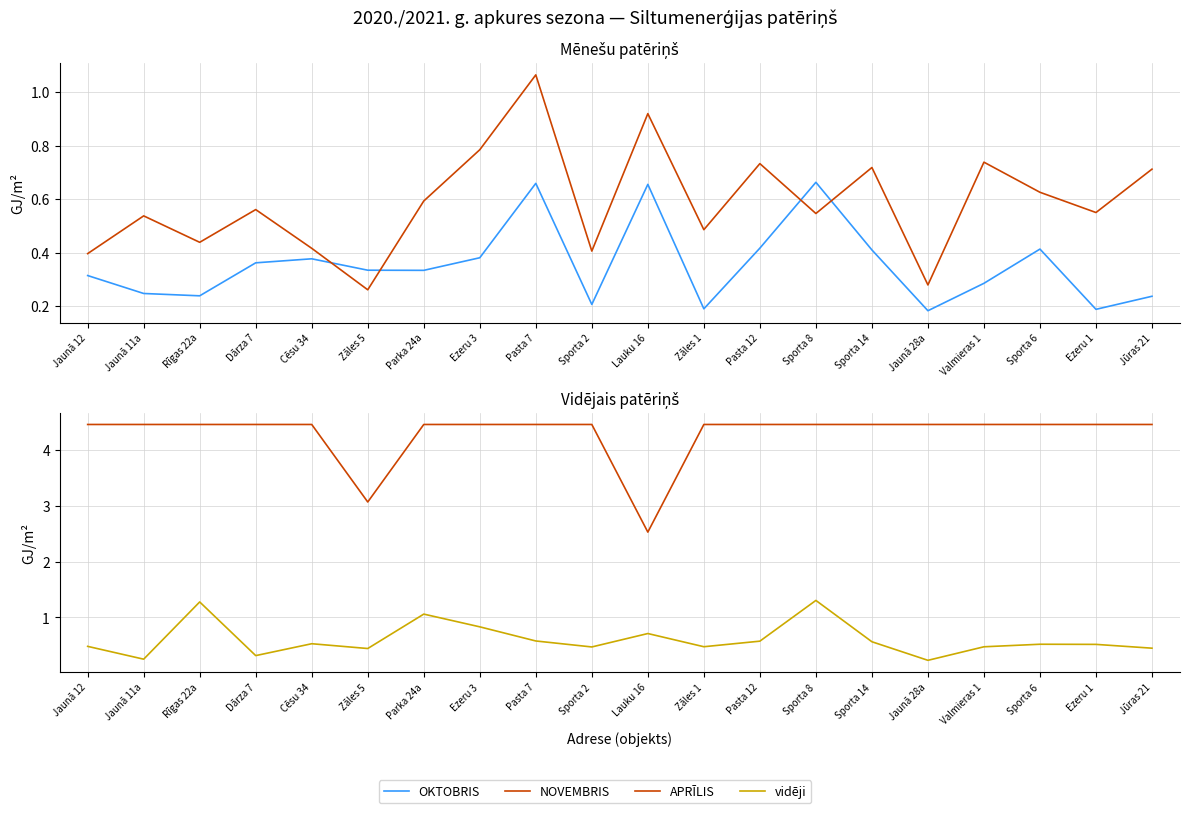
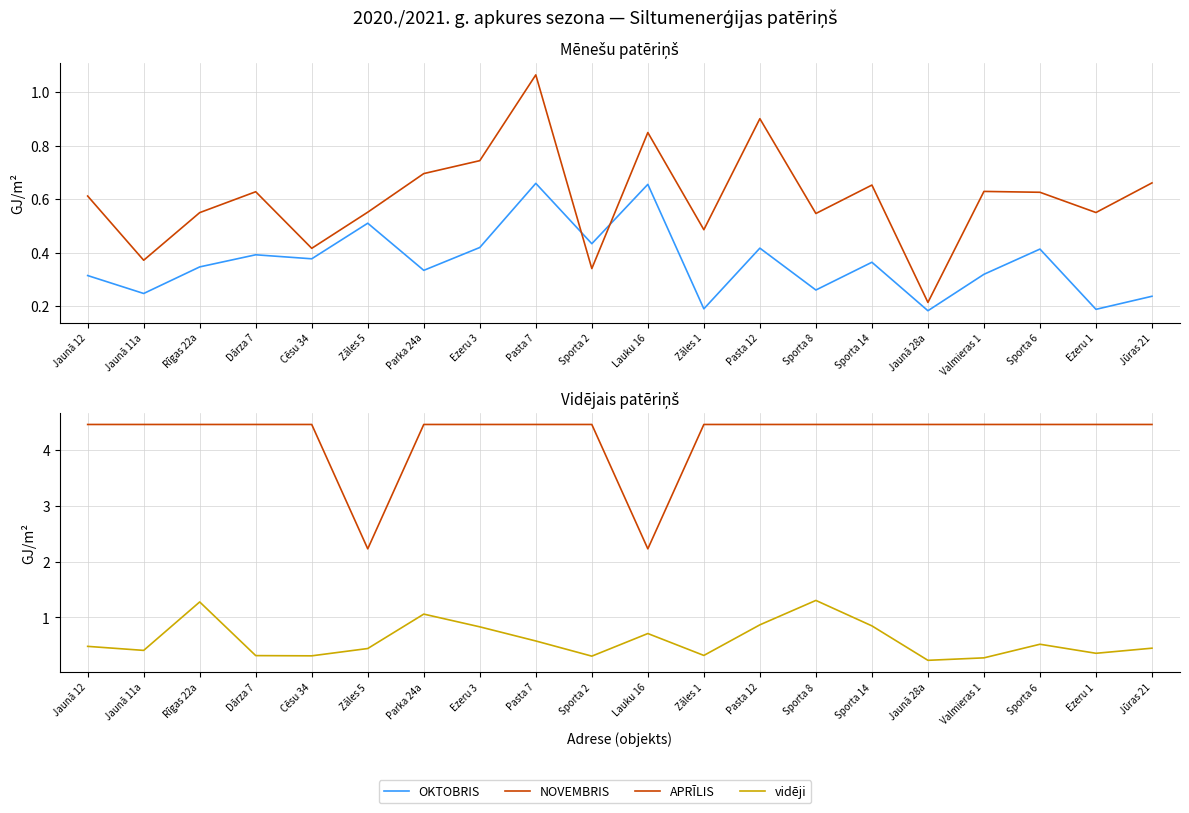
Mēnešu patēriņš, NOVEMBRIS, Jaunā 12: 0.40 -> 0.61
Mēnešu patēriņš, NOVEMBRIS, Jaunā 11a: 0.54 -> 0.37
Mēnešu patēriņš, OKTOBRIS, Rīgas 22a: 0.24 -> 0.35
Mēnešu patēriņš, NOVEMBRIS, Rīgas 22a: 0.44 -> 0.55
Mēnešu patēriņš, OKTOBRIS, Dārza 7: 0.36 -> 0.39
Mēnešu patēriņš, NOVEMBRIS, Dārza 7: 0.56 -> 0.63
Mēnešu patēriņš, OKTOBRIS, Zāles 5: 0.33 -> 0.51
Mēnešu patēriņš, NOVEMBRIS, Zāles 5: 0.26 -> 0.55
Mēnešu patēriņš, NOVEMBRIS, Parka 24a: 0.59 -> 0.70
Mēnešu patēriņš, OKTOBRIS, Ezeru 3: 0.38 -> 0.42
Mēnešu patēriņš, NOVEMBRIS, Ezeru 3: 0.78 -> 0.74
Mēnešu patēriņš, OKTOBRIS, Sporta 2: 0.21 -> 0.43
Mēnešu patēriņš, NOVEMBRIS, Sporta 2: 0.41 -> 0.34
Mēnešu patēriņš, NOVEMBRIS, Lauku 16: 0.92 -> 0.85
Mēnešu patēriņš, NOVEMBRIS, Pasta 12: 0.73 -> 0.90
Mēnešu patēriņš, OKTOBRIS, Sporta 8: 0.66 -> 0.26
Mēnešu patēriņš, OKTOBRIS, Sporta 14: 0.41 -> 0.36
Mēnešu patēriņš, NOVEMBRIS, Sporta 14: 0.72 -> 0.65
Mēnešu patēriņš, NOVEMBRIS, Jaunā 28a: 0.28 -> 0.21
Mēnešu patēriņš, OKTOBRIS, Valmieras 1: 0.29 -> 0.32
Mēnešu patēriņš, NOVEMBRIS, Valmieras 1: 0.74 -> 0.63
Mēnešu patēriņš, NOVEMBRIS, Jūras 21: 0.71 -> 0.66
Vidējais patēriņš, vidēji, Jaunā 11a: 0.3 -> 0.4
Vidējais patēriņš, vidēji, Cēsu 34: 0.5 -> 0.3
Vidējais patēriņš, APRĪLIS, Zāles 5: 3.1 -> 2.2
Vidējais patēriņš, vidēji, Sporta 2: 0.5 -> 0.3
Vidējais patēriņš, APRĪLIS, Lauku 16: 2.5 -> 2.2
Vidējais patēriņš, vidēji, Zāles 1: 0.5 -> 0.3
Vidējais patēriņš, vidēji, Pasta 12: 0.6 -> 0.9
Vidējais patēriņš, vidēji, Sporta 14: 0.6 -> 0.8
Vidējais patēriņš, vidēji, Valmieras 1: 0.5 -> 0.3
Vidējais patēriņš, vidēji, Ezeru 1: 0.5 -> 0.4
